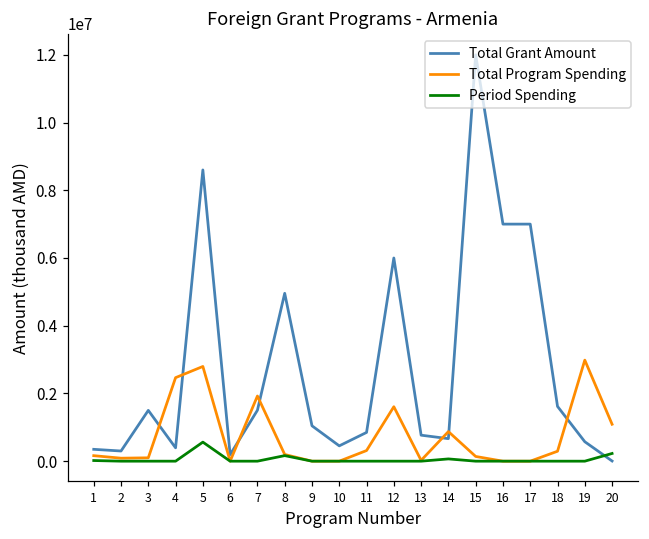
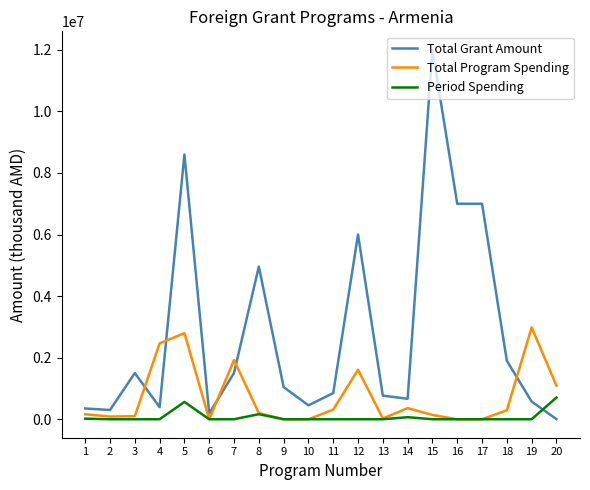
Total Program Spending, 14: 900000 -> 400000
Total Grant Amount, 18: 1600000 -> 1900000
Period Spending, 20: 200000 -> 700000
